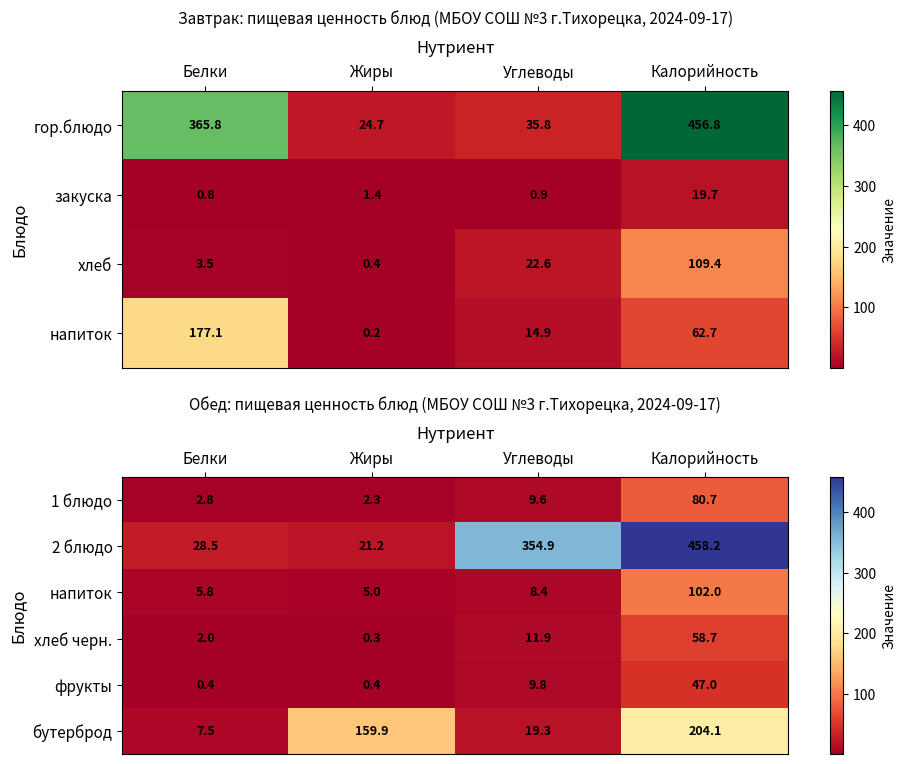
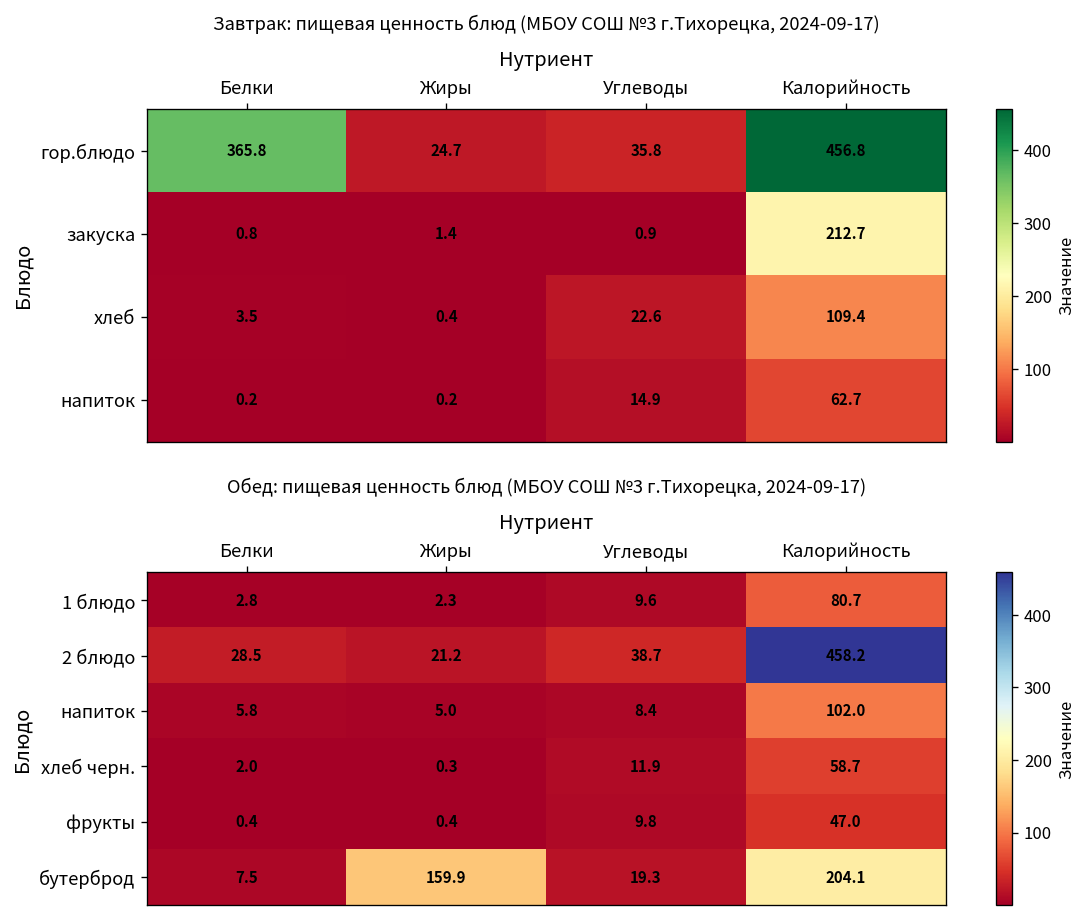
Завтрак: пищевая ценность блюд (МБОУ СОШ №3 г.Тихорецка, 2024-09-17), закуска, Калорийность: 19.7 -> 212.7
Завтрак: пищевая ценность блюд (МБОУ СОШ №3 г.Тихорецка, 2024-09-17), напиток, Белки: 177.1 -> 0.2
Обед: пищевая ценность блюд (МБОУ СОШ №3 г.Тихорецка, 2024-09-17), 2 блюдо, Углеводы: 354.9 -> 38.7
